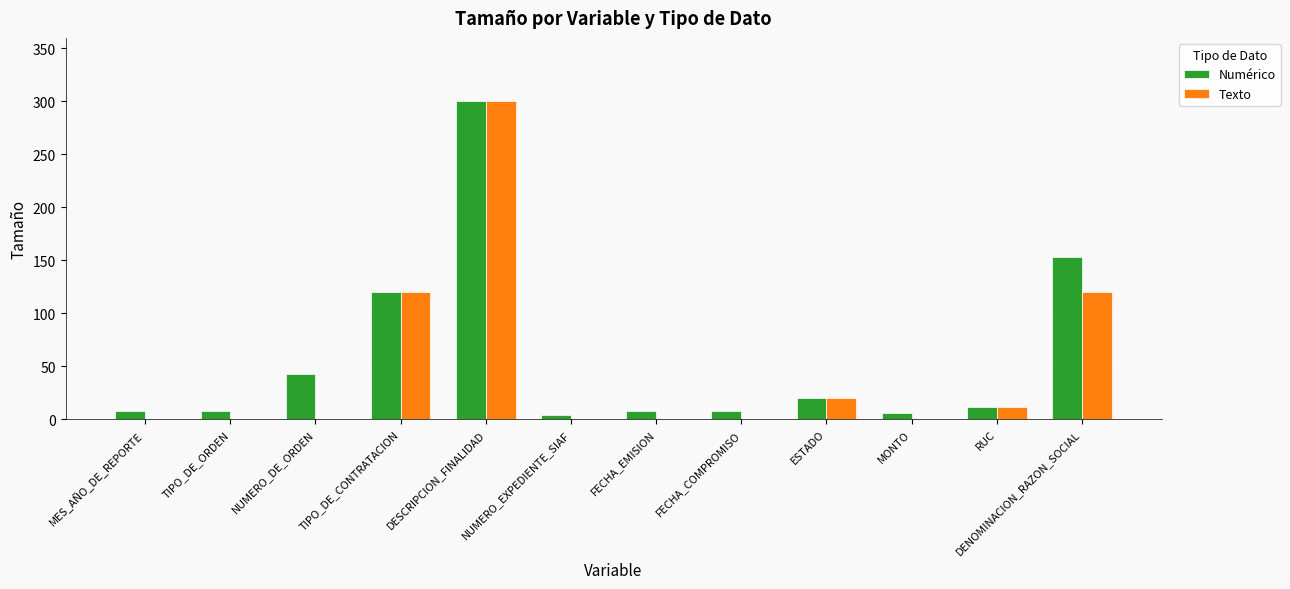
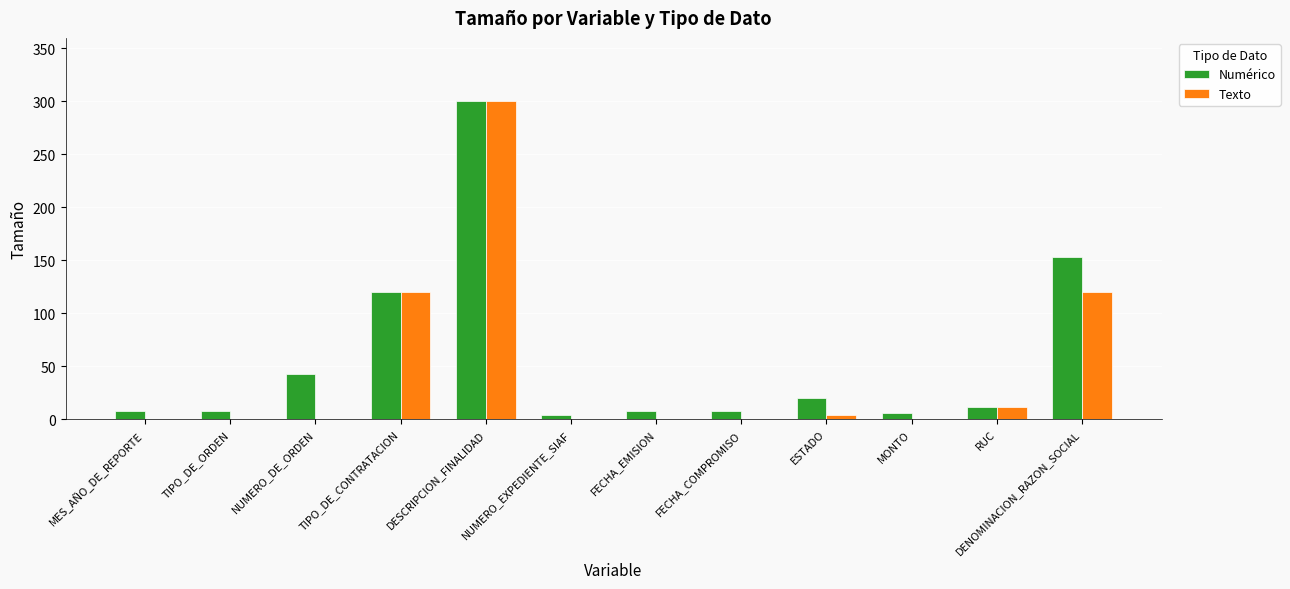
Texto, ESTADO: 20 -> 4
